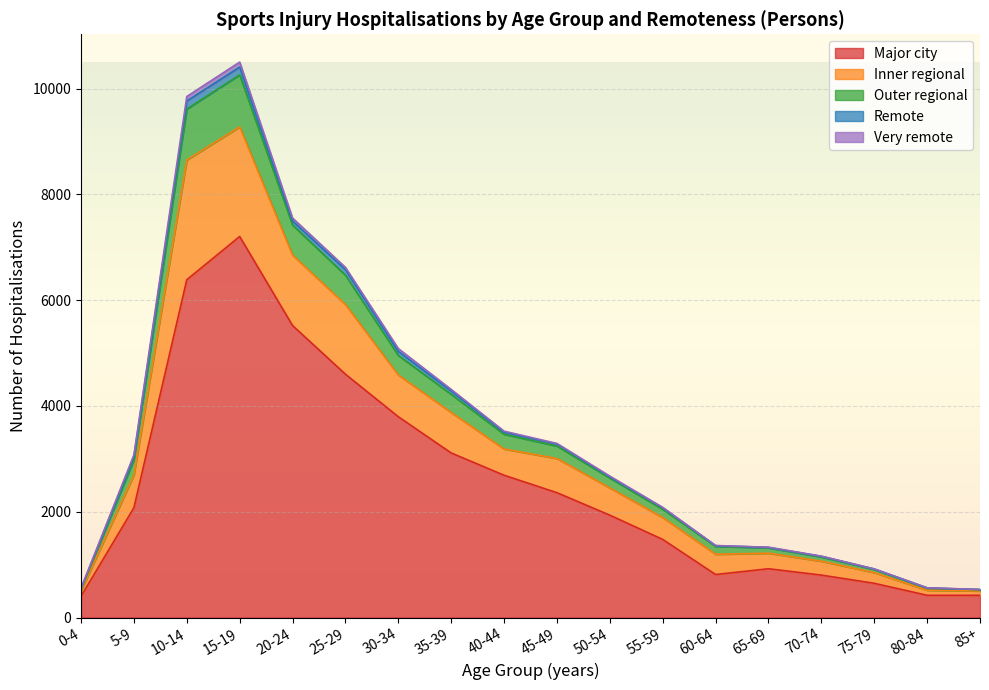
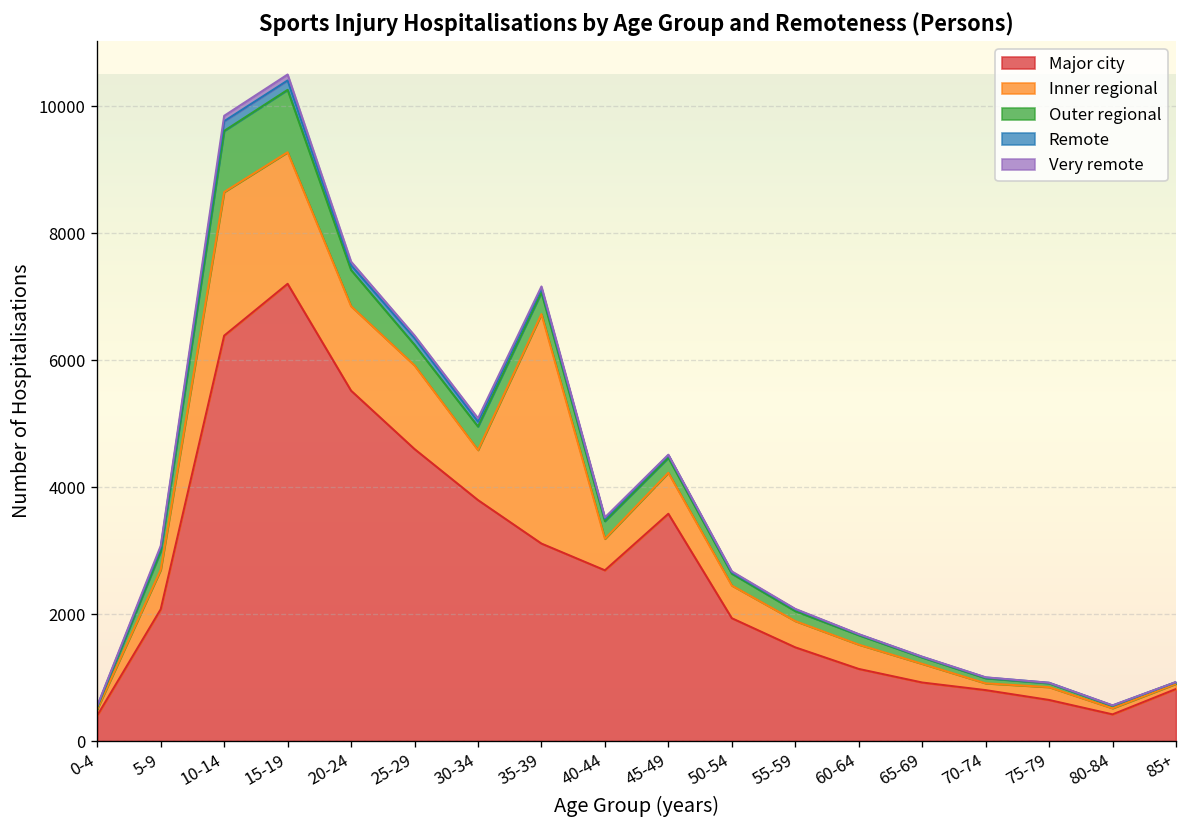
Outer regional, 25-29: 600 -> 300
Inner regional, 35-39: 800 -> 3600
Major city, 45-49: 2400 -> 3600
Major city, 60-64: 800 -> 1100
Inner regional, 70-74: 300 -> 100
Major city, 85+: 400 -> 800
